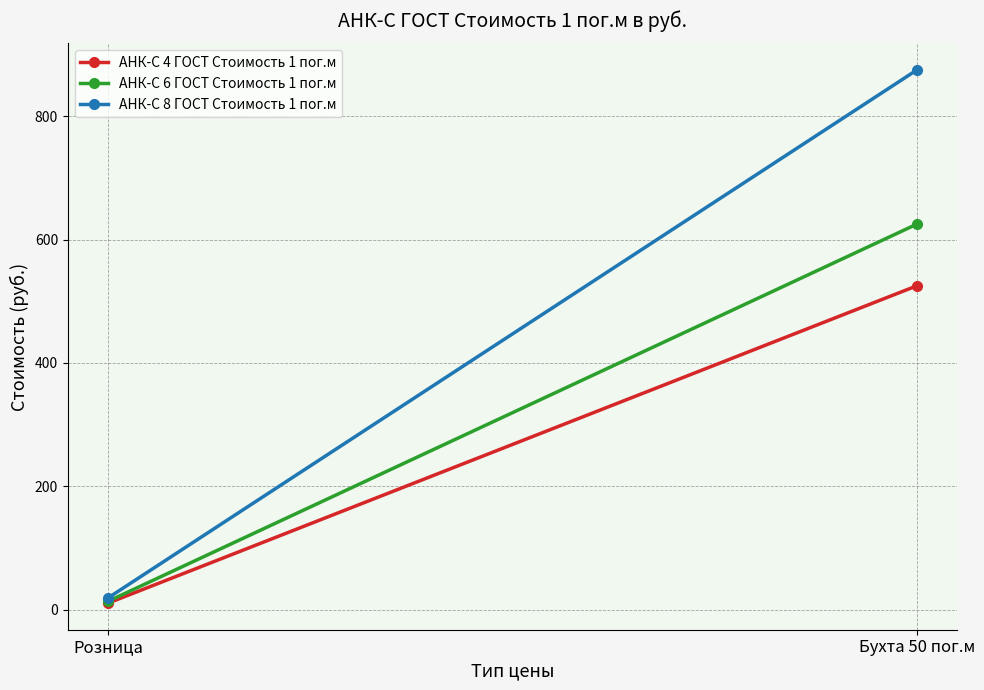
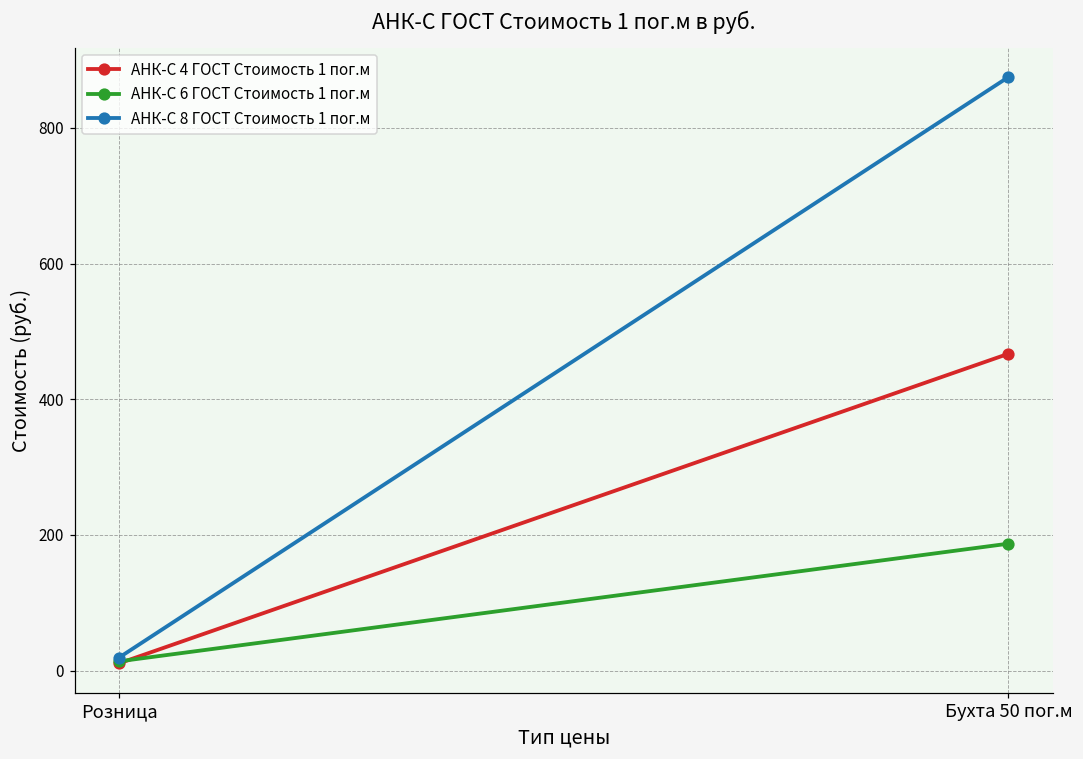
АНК-С 4 ГОСТ Стоимость 1 пог.м, Бухта 50 пог.м: 530 -> 470
АНК-С 6 ГОСТ Стоимость 1 пог.м, Бухта 50 пог.м: 630 -> 190
